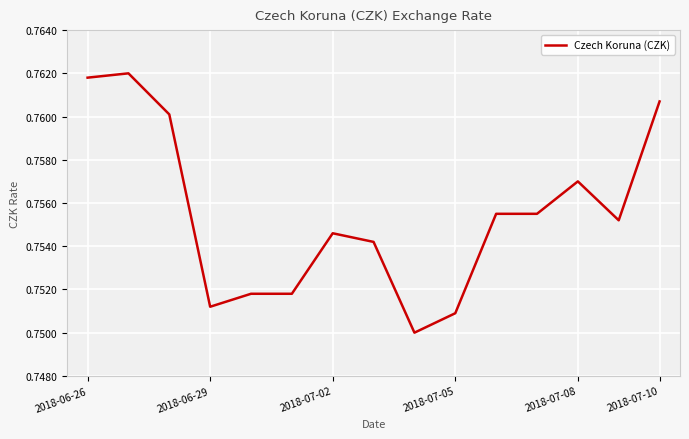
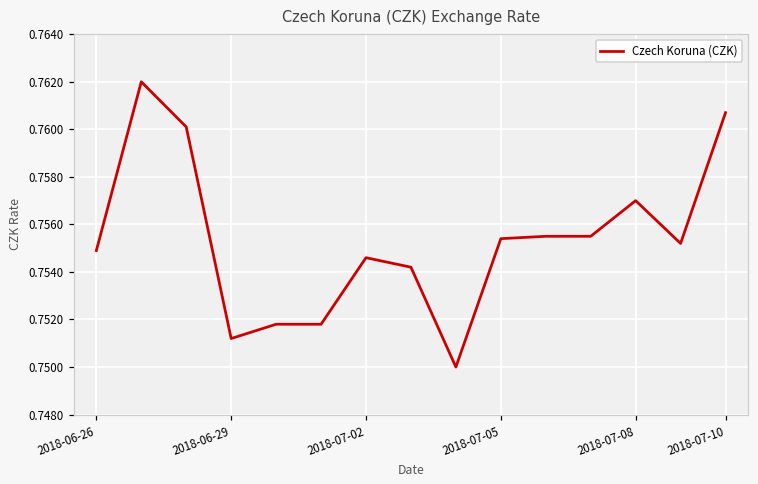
2018-06-26: 0.7618 -> 0.7549
2018-07-05: 0.7509 -> 0.7554
